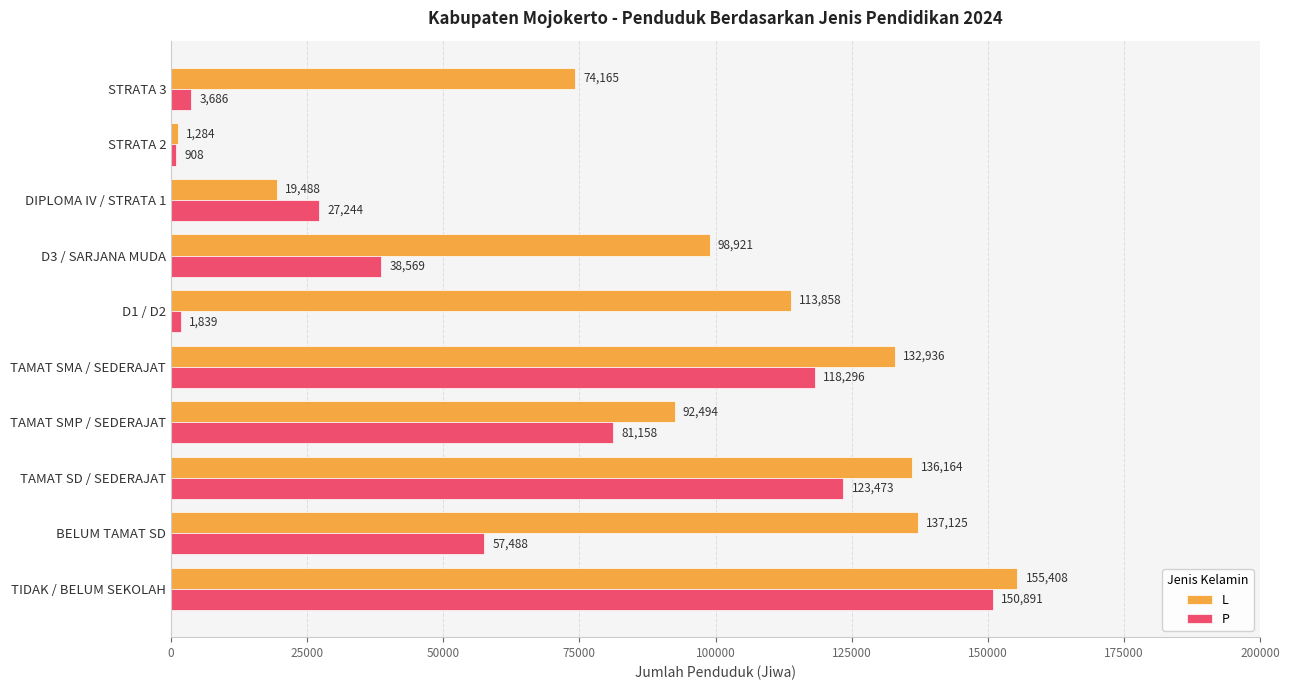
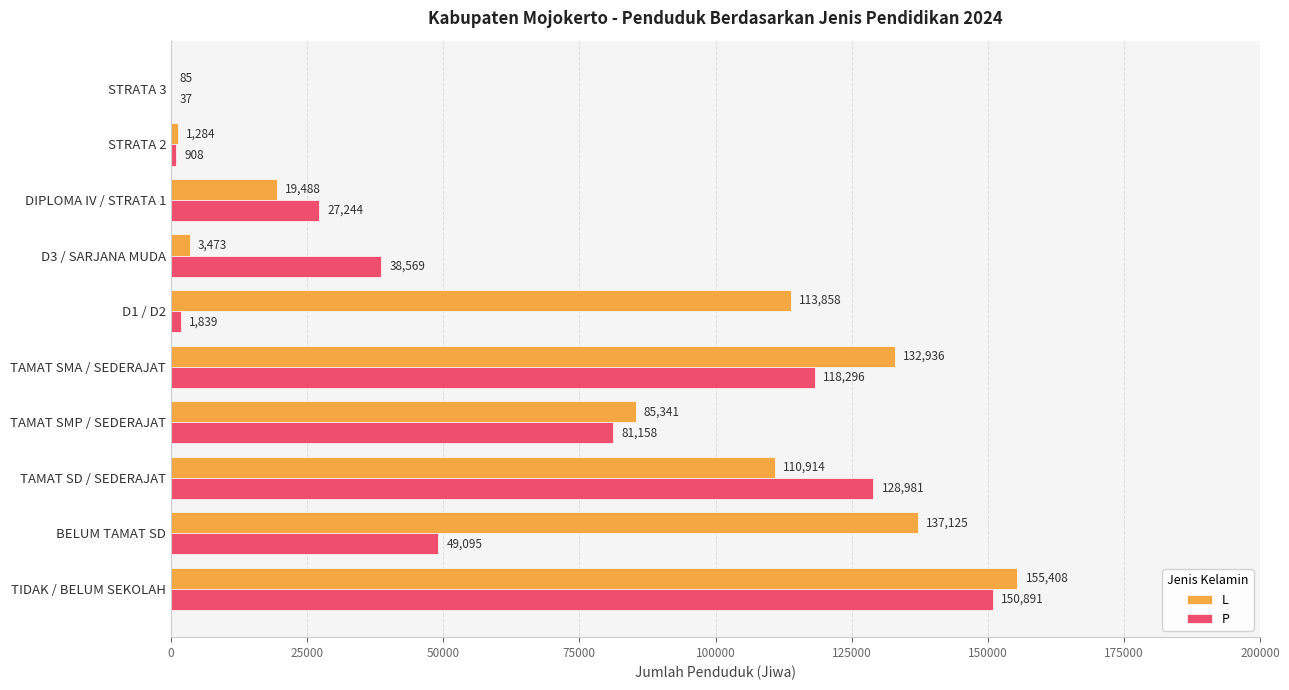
L, STRATA 3: 74,165 -> 85
P, STRATA 3: 3,686 -> 37
L, D3 / SARJANA MUDA: 98,921 -> 3,473
L, TAMAT SMP / SEDERAJAT: 92,494 -> 85,341
L, TAMAT SD / SEDERAJAT: 136,164 -> 110,914
P, TAMAT SD / SEDERAJAT: 123,473 -> 128,981
P, BELUM TAMAT SD: 57,488 -> 49,095
